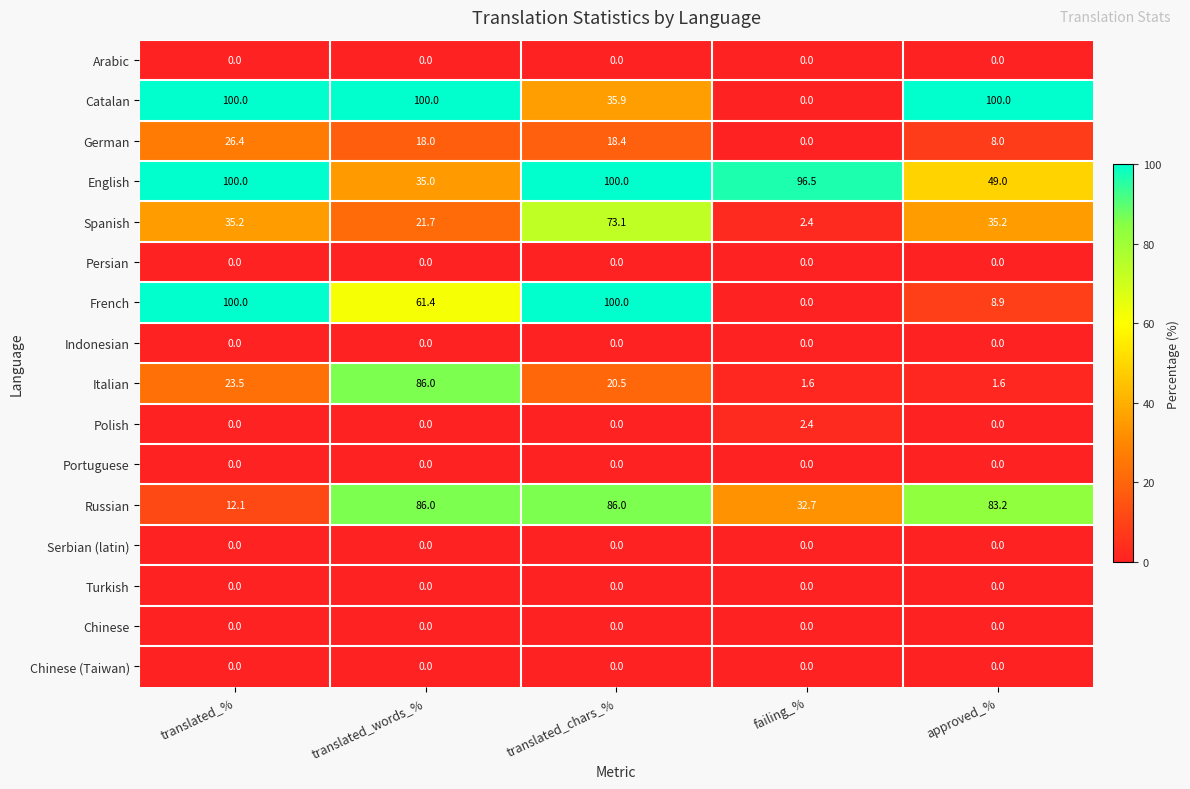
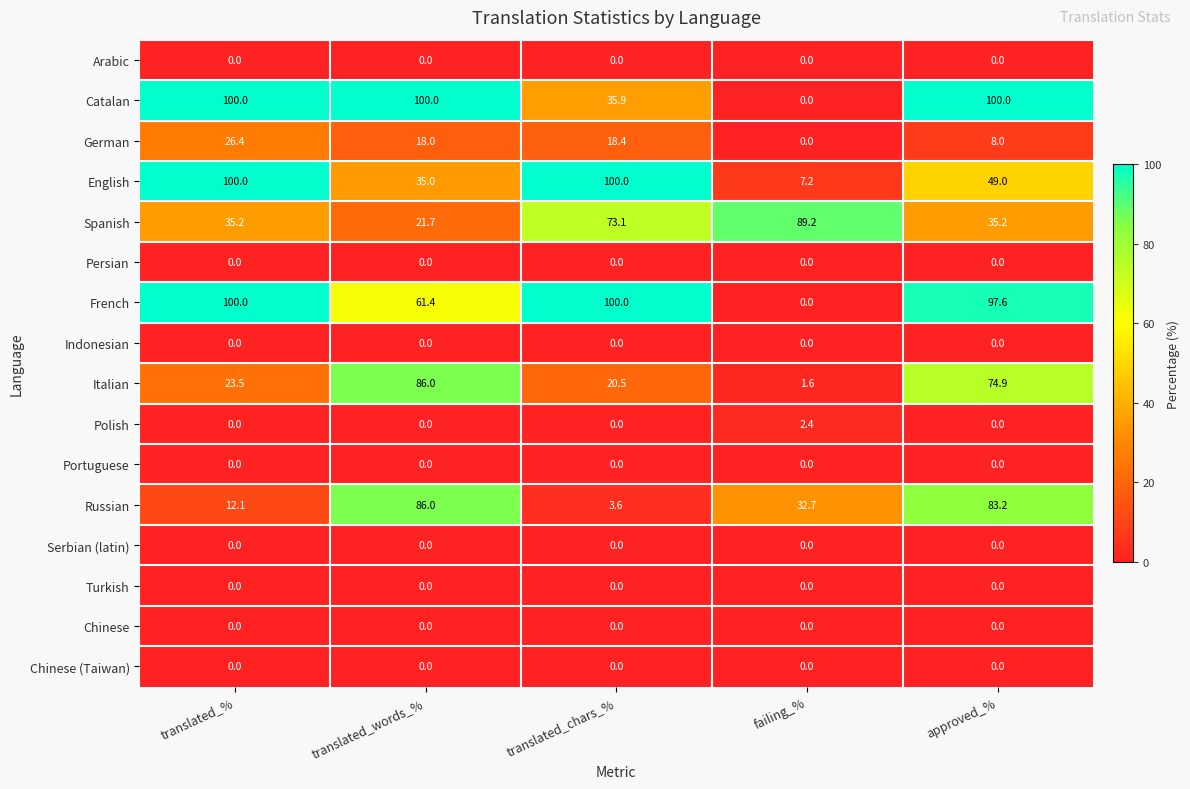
English, failing_%: 96.5 -> 7.2
Spanish, failing_%: 2.4 -> 89.2
French, approved_%: 8.9 -> 97.6
Italian, approved_%: 1.6 -> 74.9
Russian, translated_chars_%: 86.0 -> 3.6
